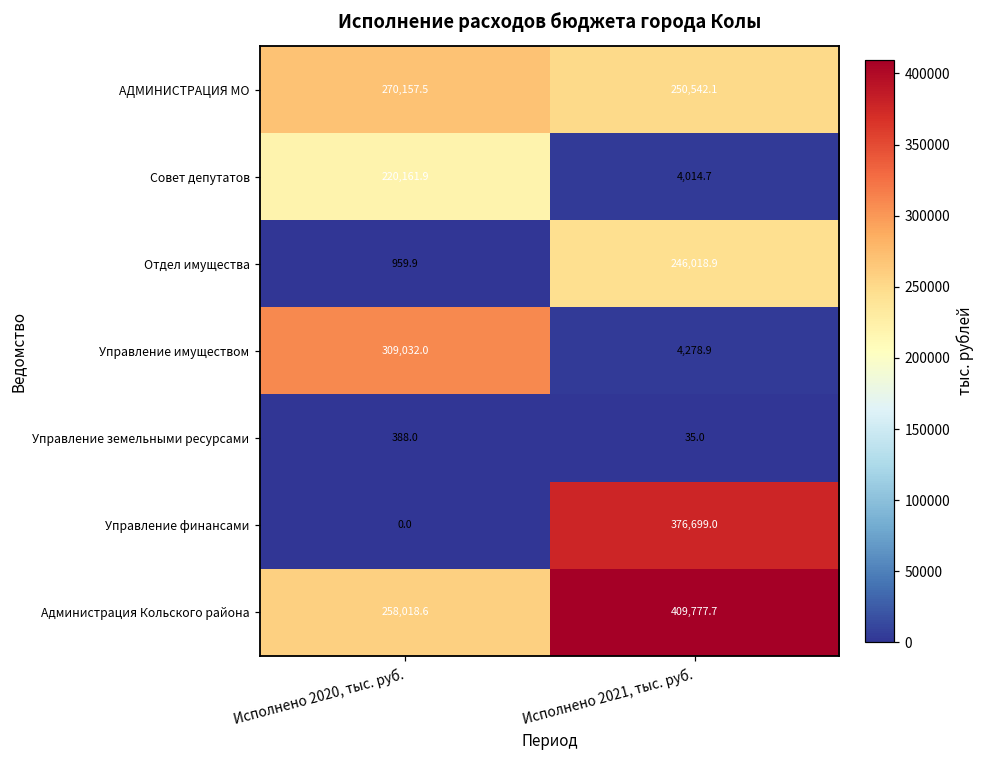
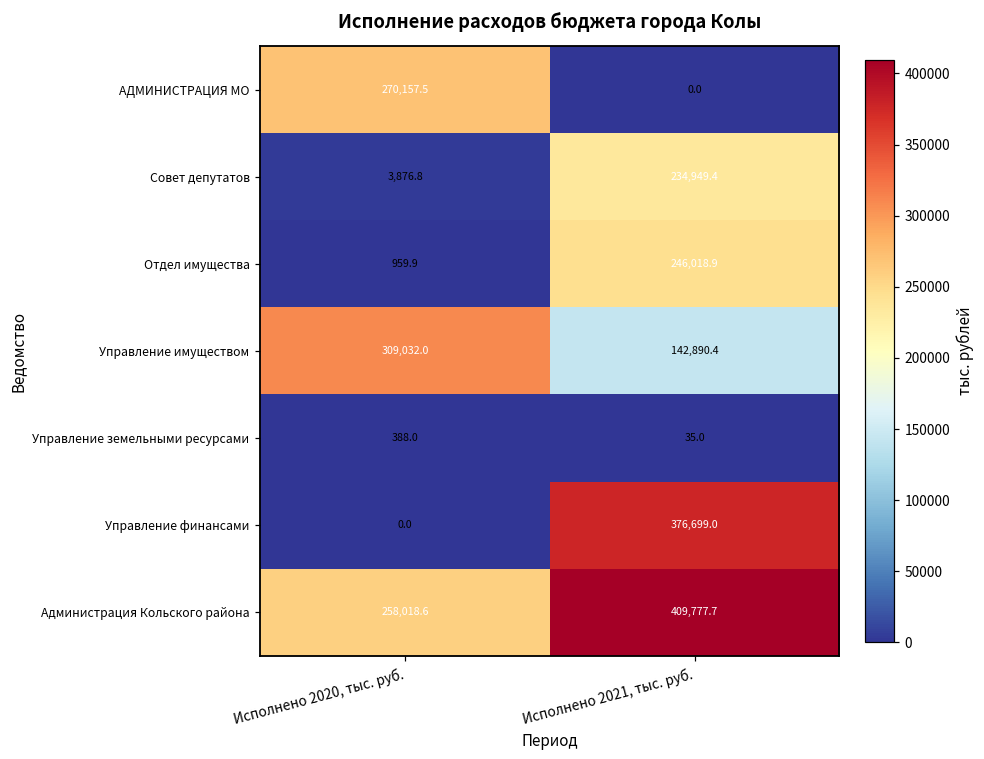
АДМИНИСТРАЦИЯ МО, Исполнено 2021, тыс. руб.: 250,542.1 -> 0.0
Совет депутатов, Исполнено 2020, тыс. руб.: 220,161.9 -> 3,876.8
Совет депутатов, Исполнено 2021, тыс. руб.: 4,014.7 -> 234,949.4
Управление имуществом, Исполнено 2021, тыс. руб.: 4,278.9 -> 142,890.4
